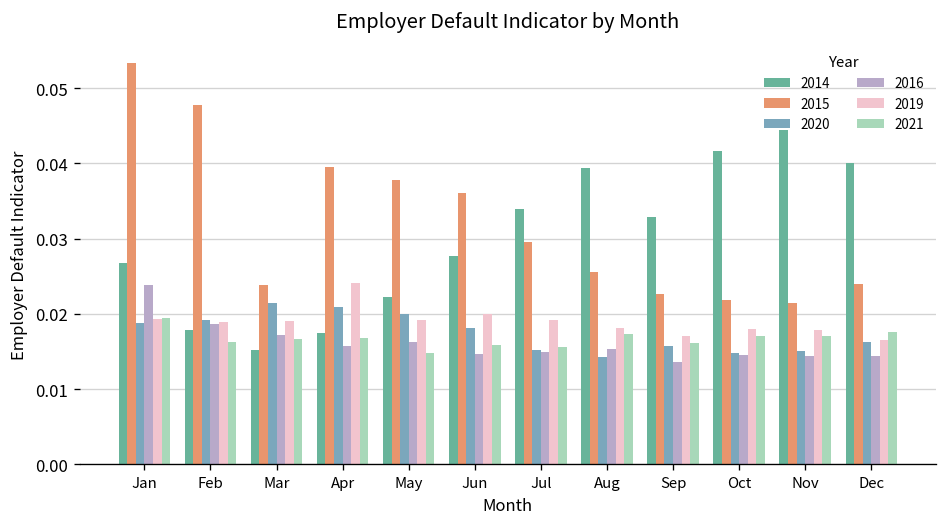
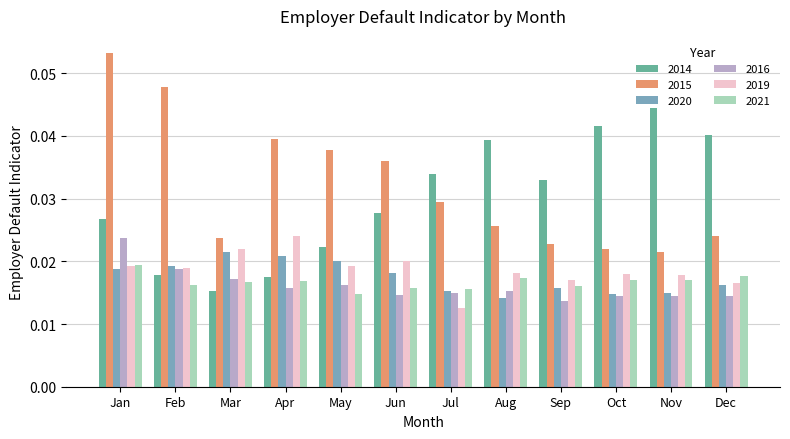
2019, Mar: 0.019 -> 0.022
2019, Jul: 0.019 -> 0.013
